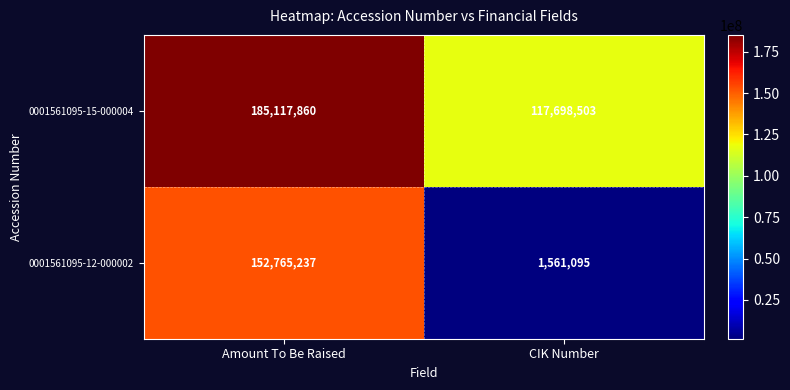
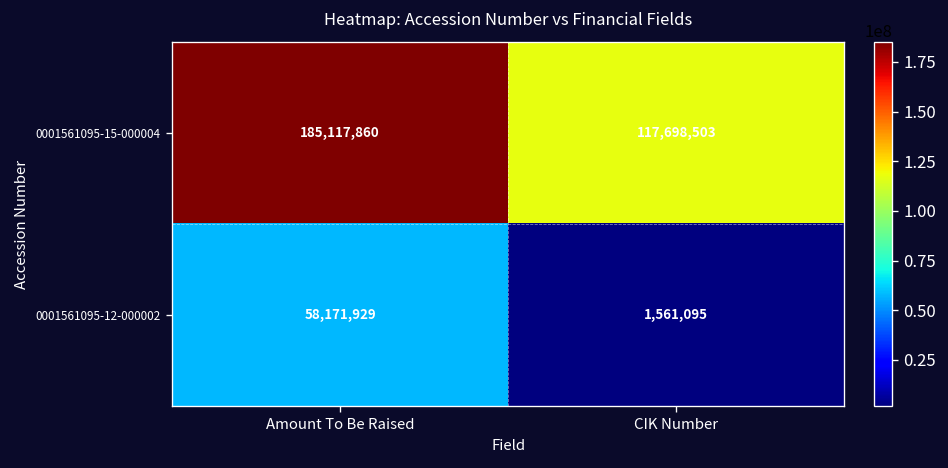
0001561095-12-000002, Amount To Be Raised: 152,765,237 -> 58,171,929
